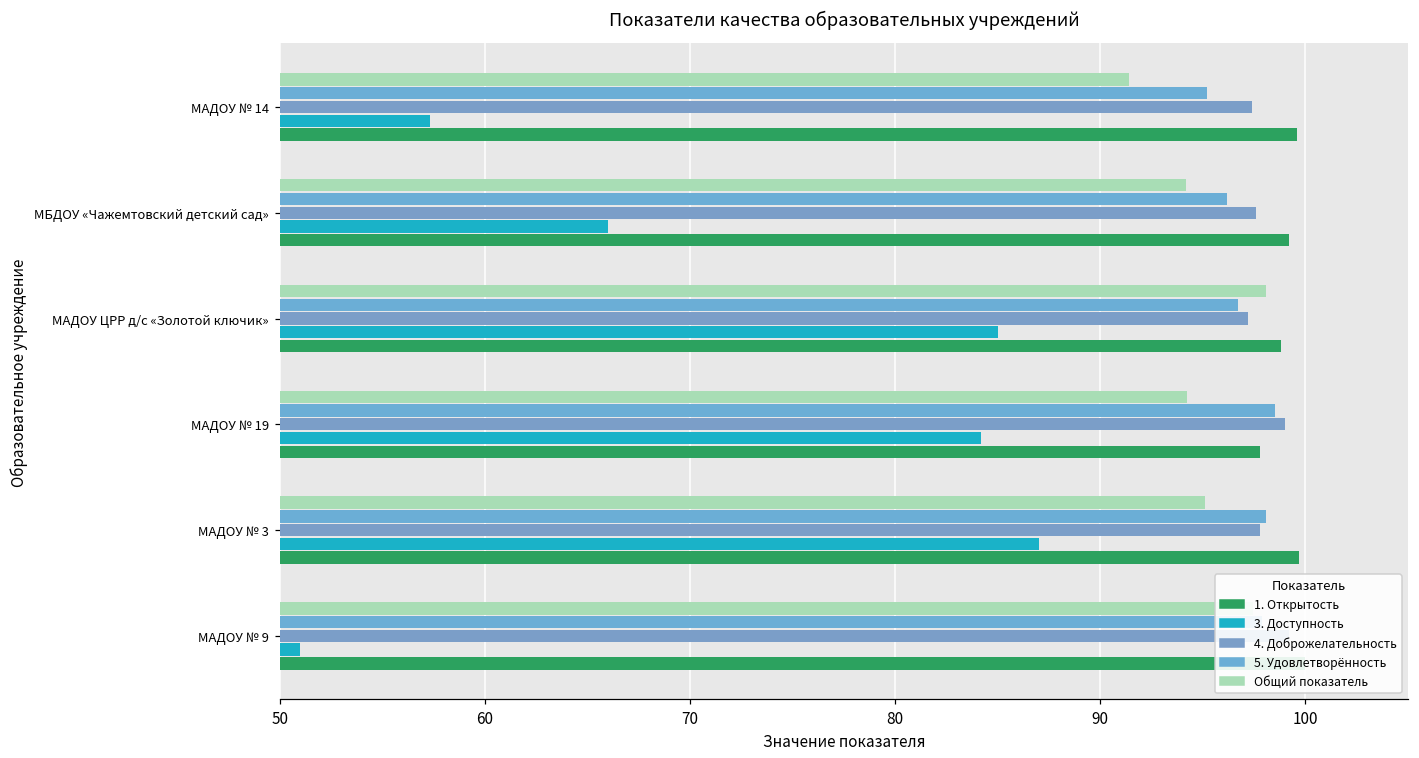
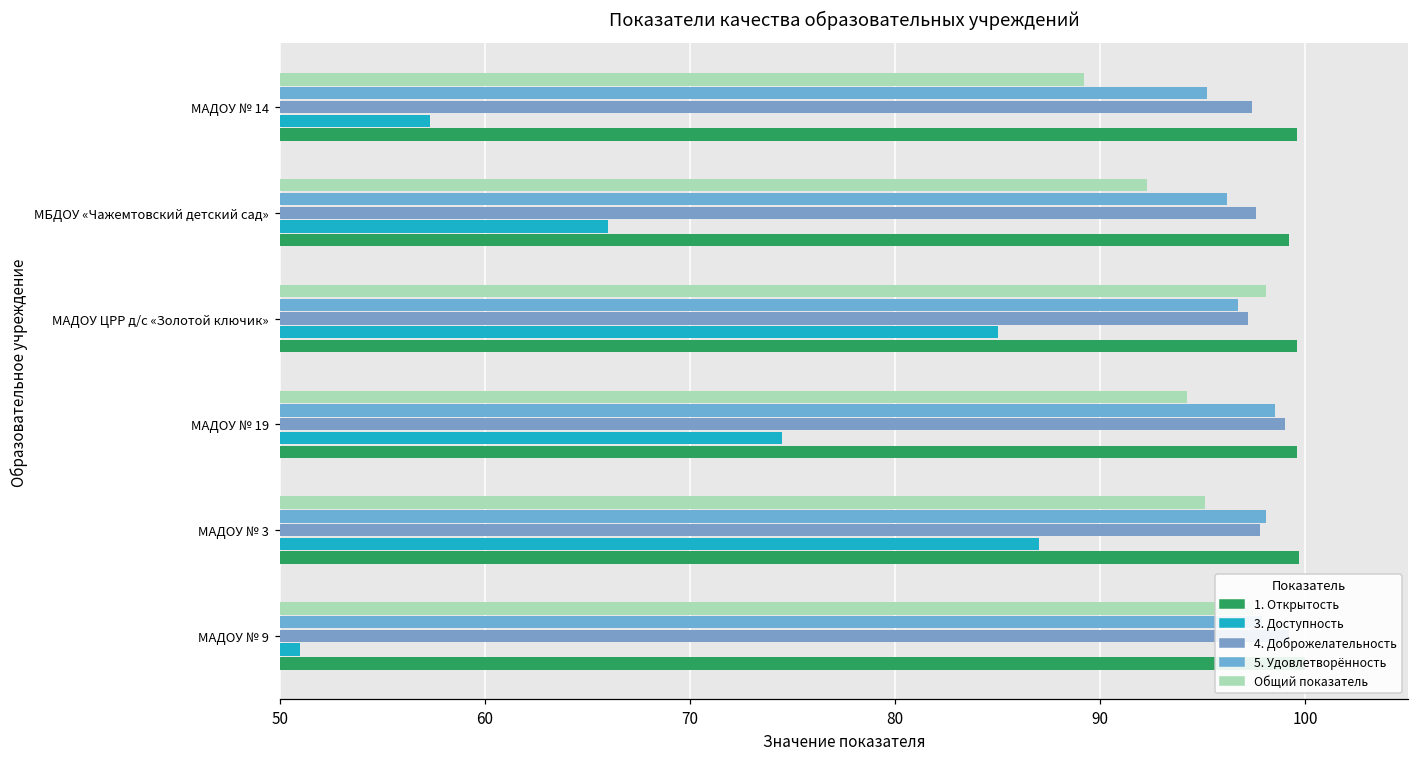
Общий показатель, МАДОУ № 14: 91.4 -> 89.2
Общий показатель, МБДОУ «Чажемтовский детский сад»: 94.2 -> 92.3
1. Открытость, МАДОУ ЦРР д/с «Золотой ключик»: 98.8 -> 99.6
3. Доступность, МАДОУ № 19: 84.2 -> 74.5
1. Открытость, МАДОУ № 19: 97.8 -> 99.6
